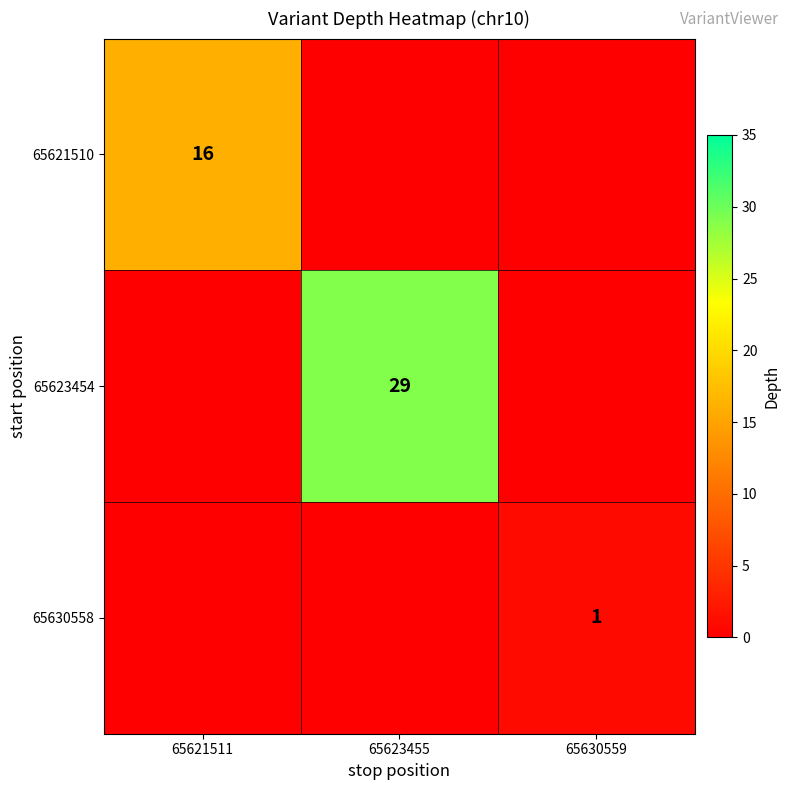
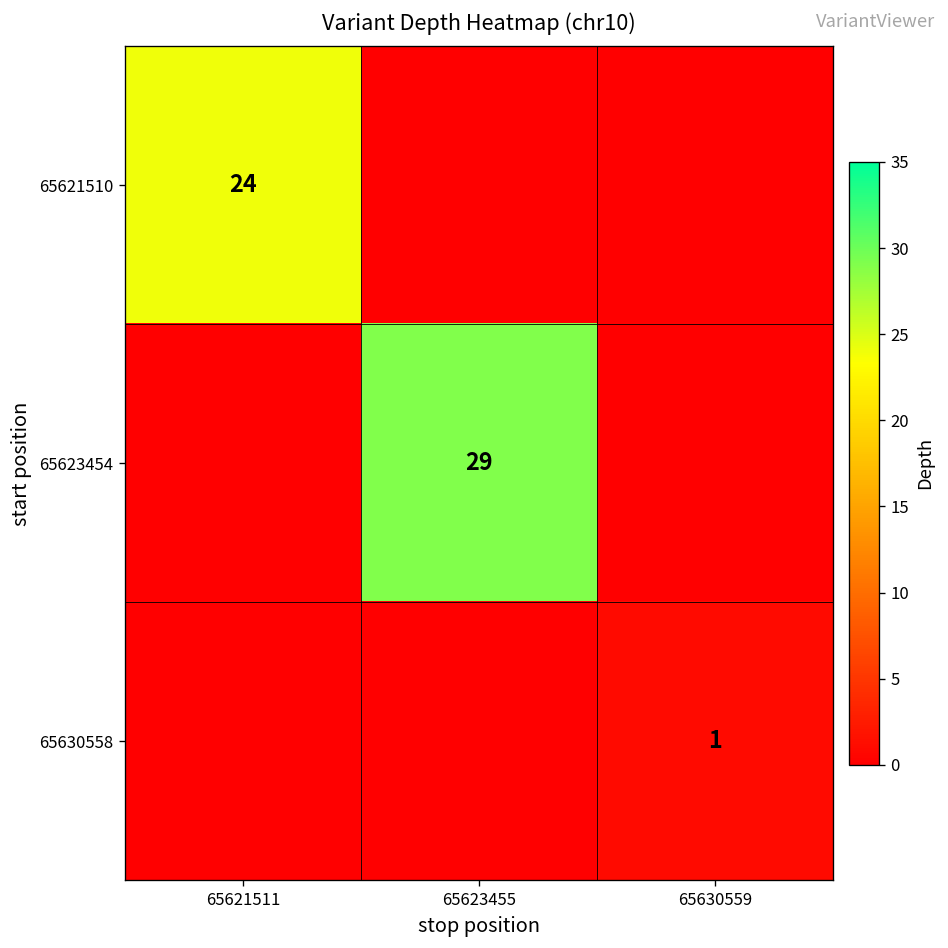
65621510, 65621511: 16 -> 24
